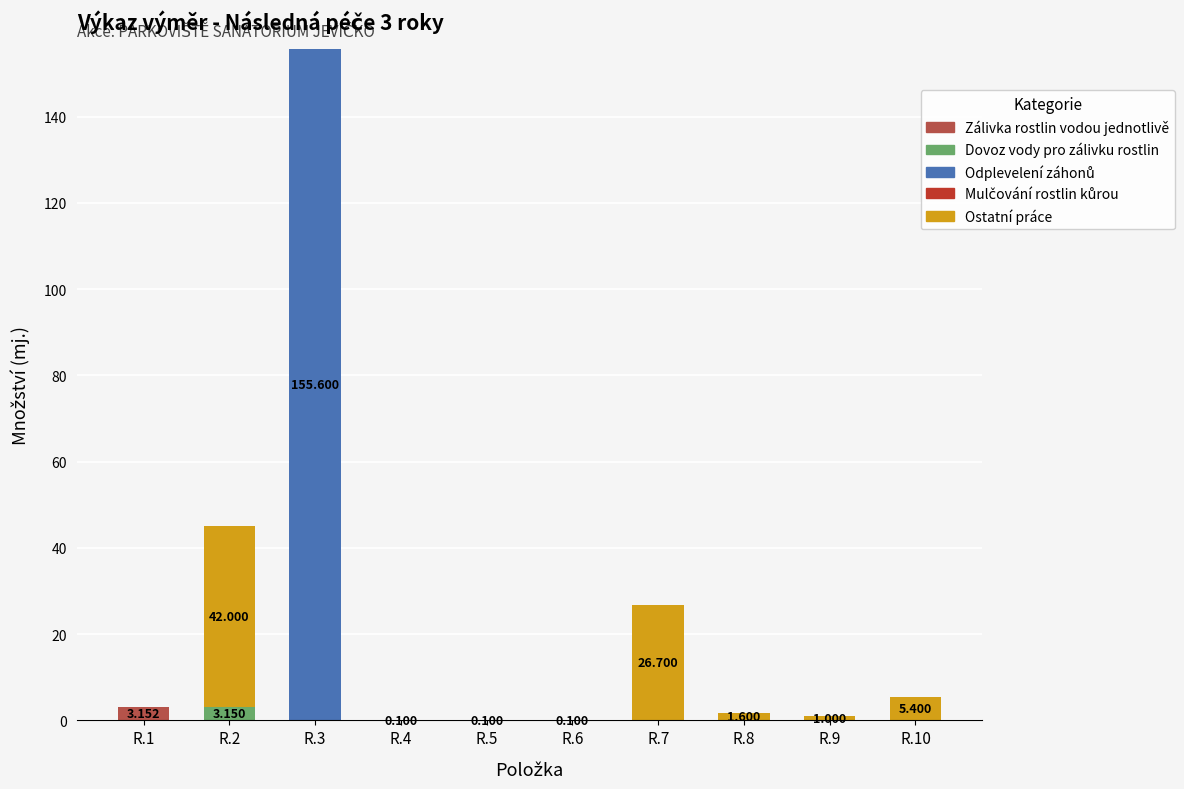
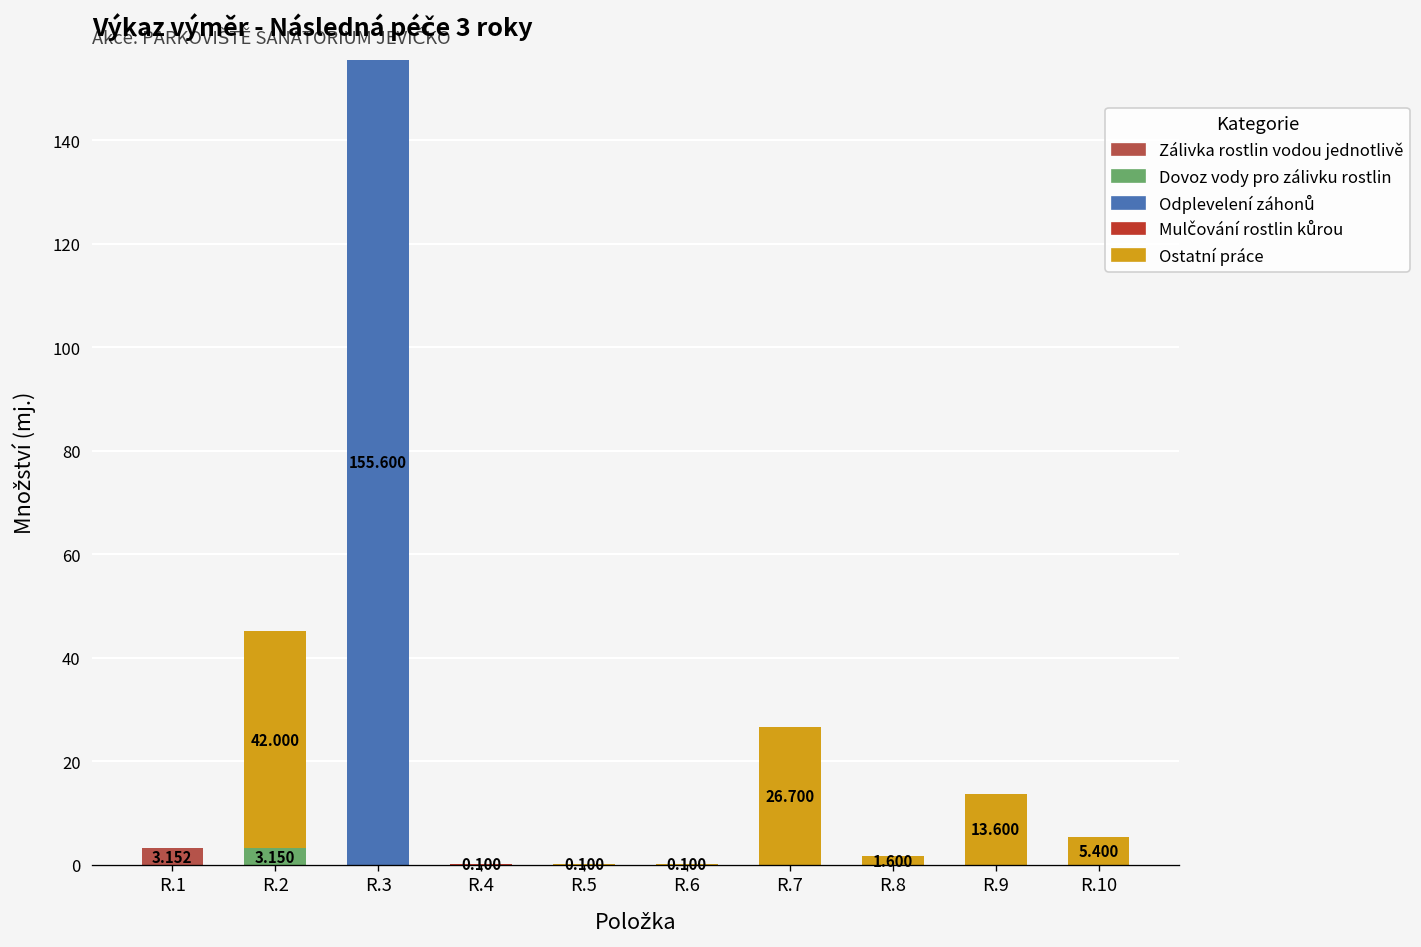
Ostatní práce, R.9: 1.000 -> 13.600
